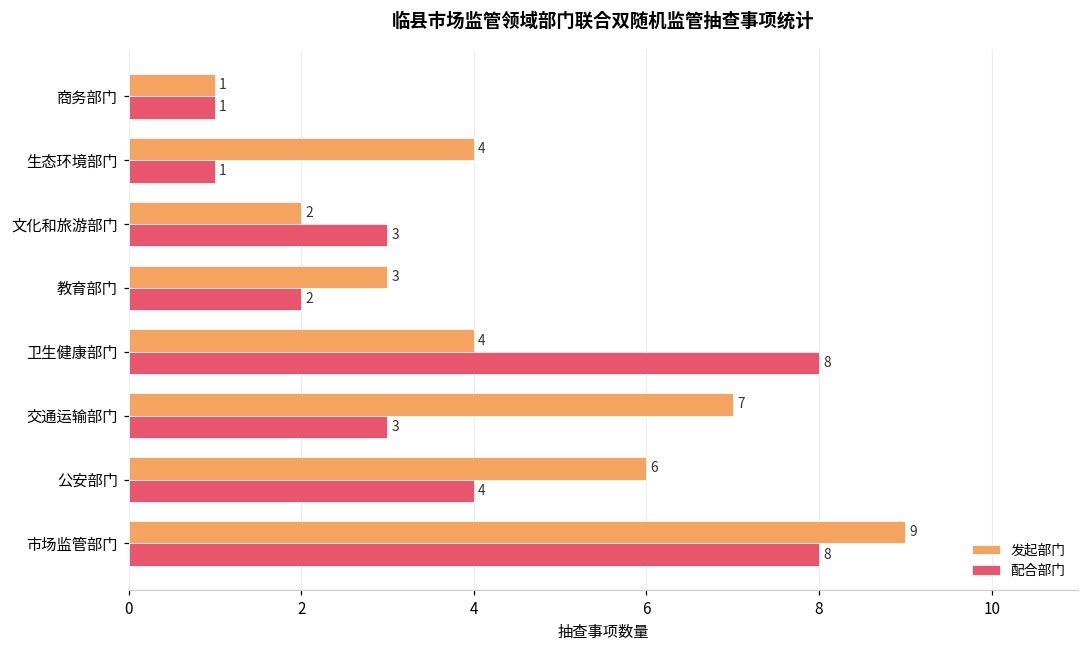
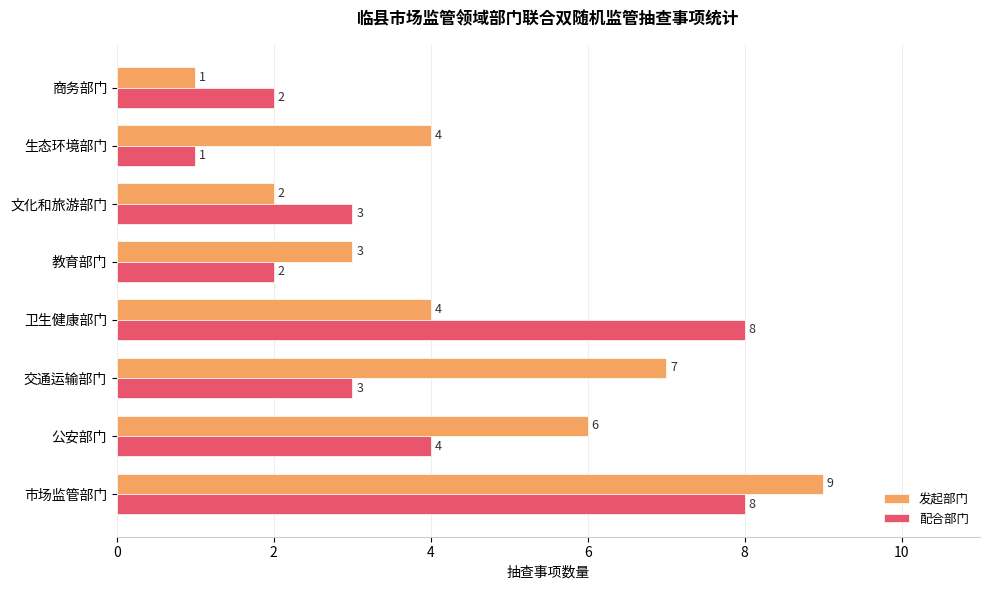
配合部门, 商务部门: 1 -> 2
